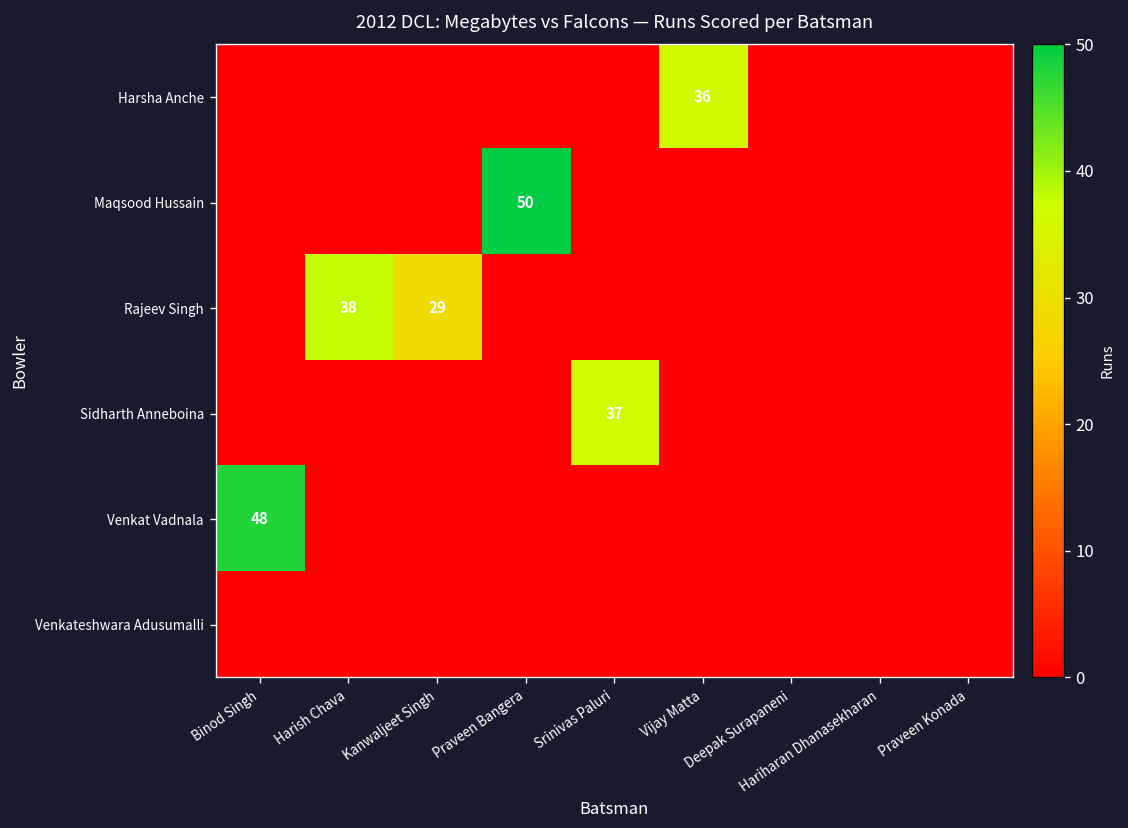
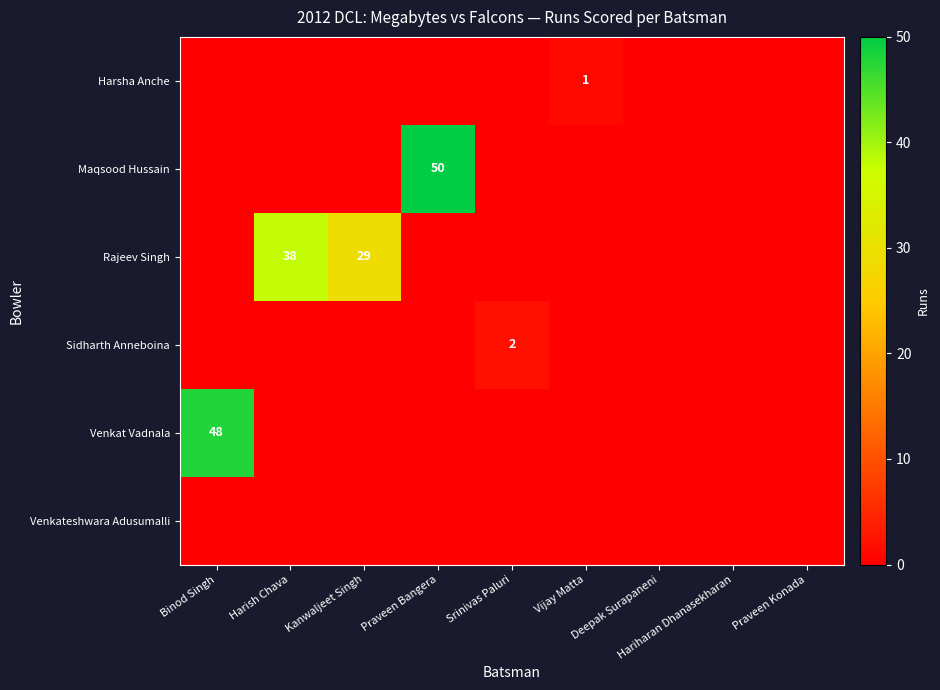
Harsha Anche, Vijay Matta: 36 -> 1
Sidharth Anneboina, Srinivas Paluri: 37 -> 2
